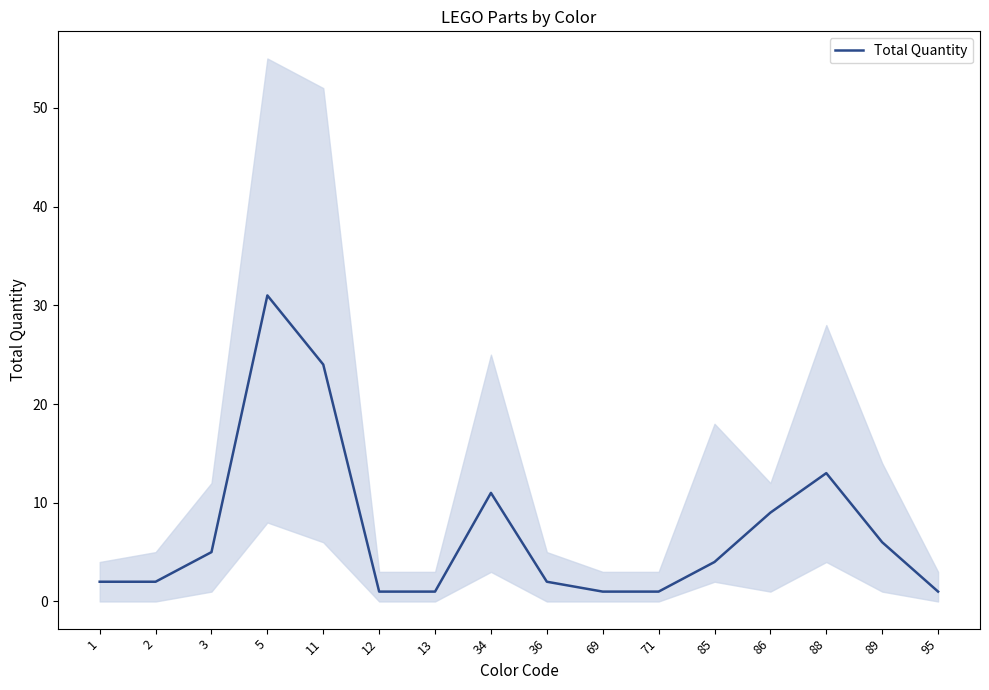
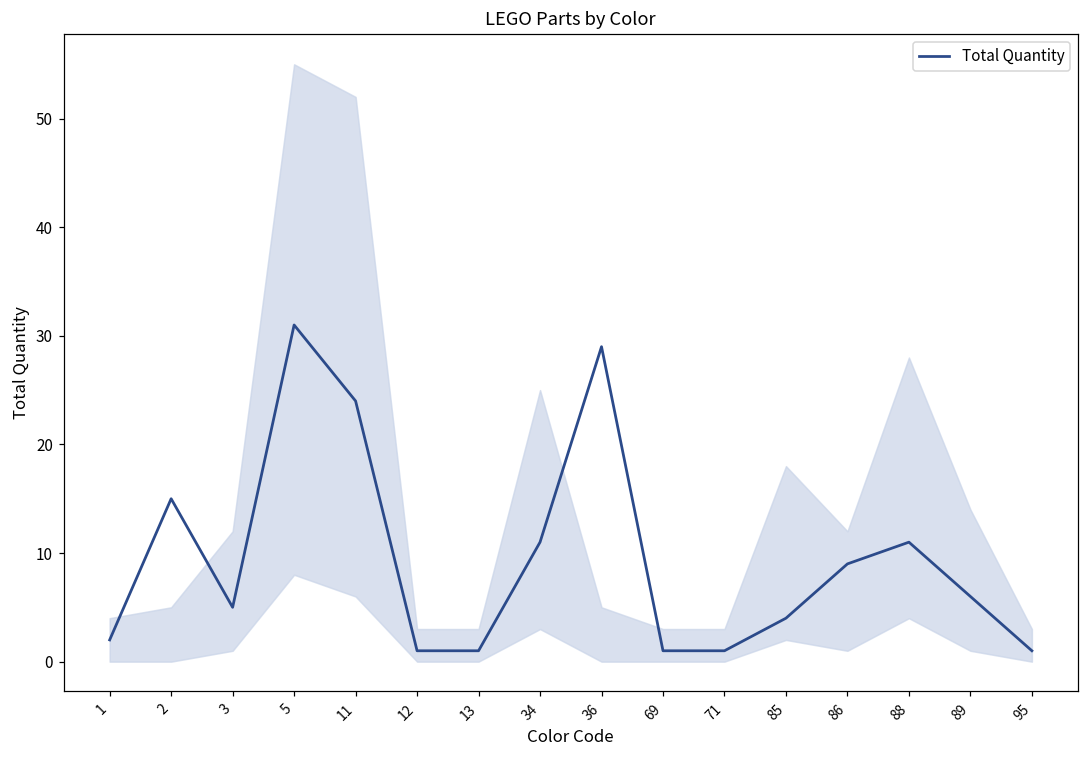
Total Quantity, 2: 2 -> 15
Total Quantity, 36: 2 -> 29
Total Quantity, 88: 13 -> 11
